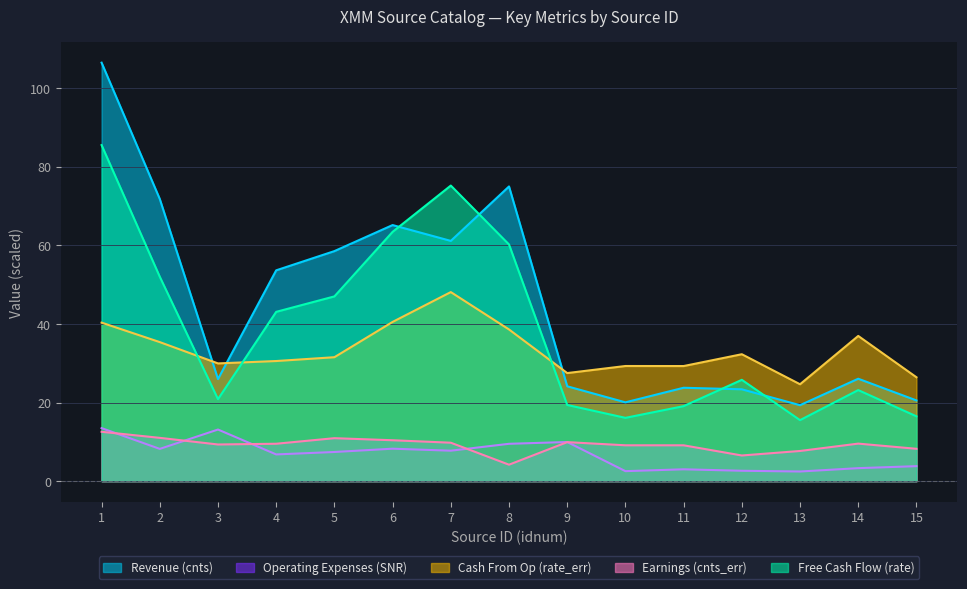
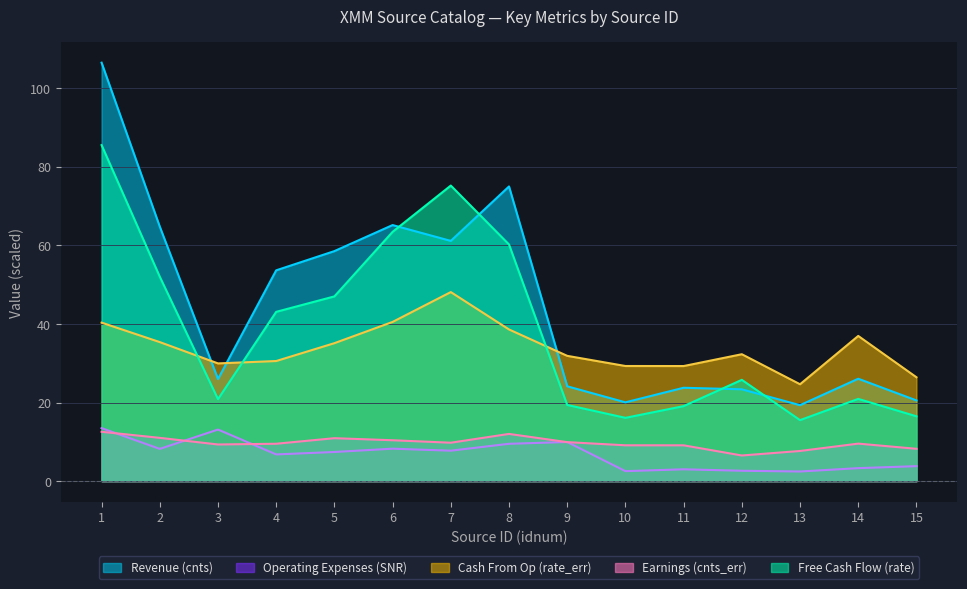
Revenue (cnts), 2: 72 -> 65
Cash From Op (rate_err), 5: 32 -> 35
Earnings (cnts_err), 8: 4 -> 12
Cash From Op (rate_err), 9: 27 -> 32
Free Cash Flow (rate), 14: 23 -> 21
